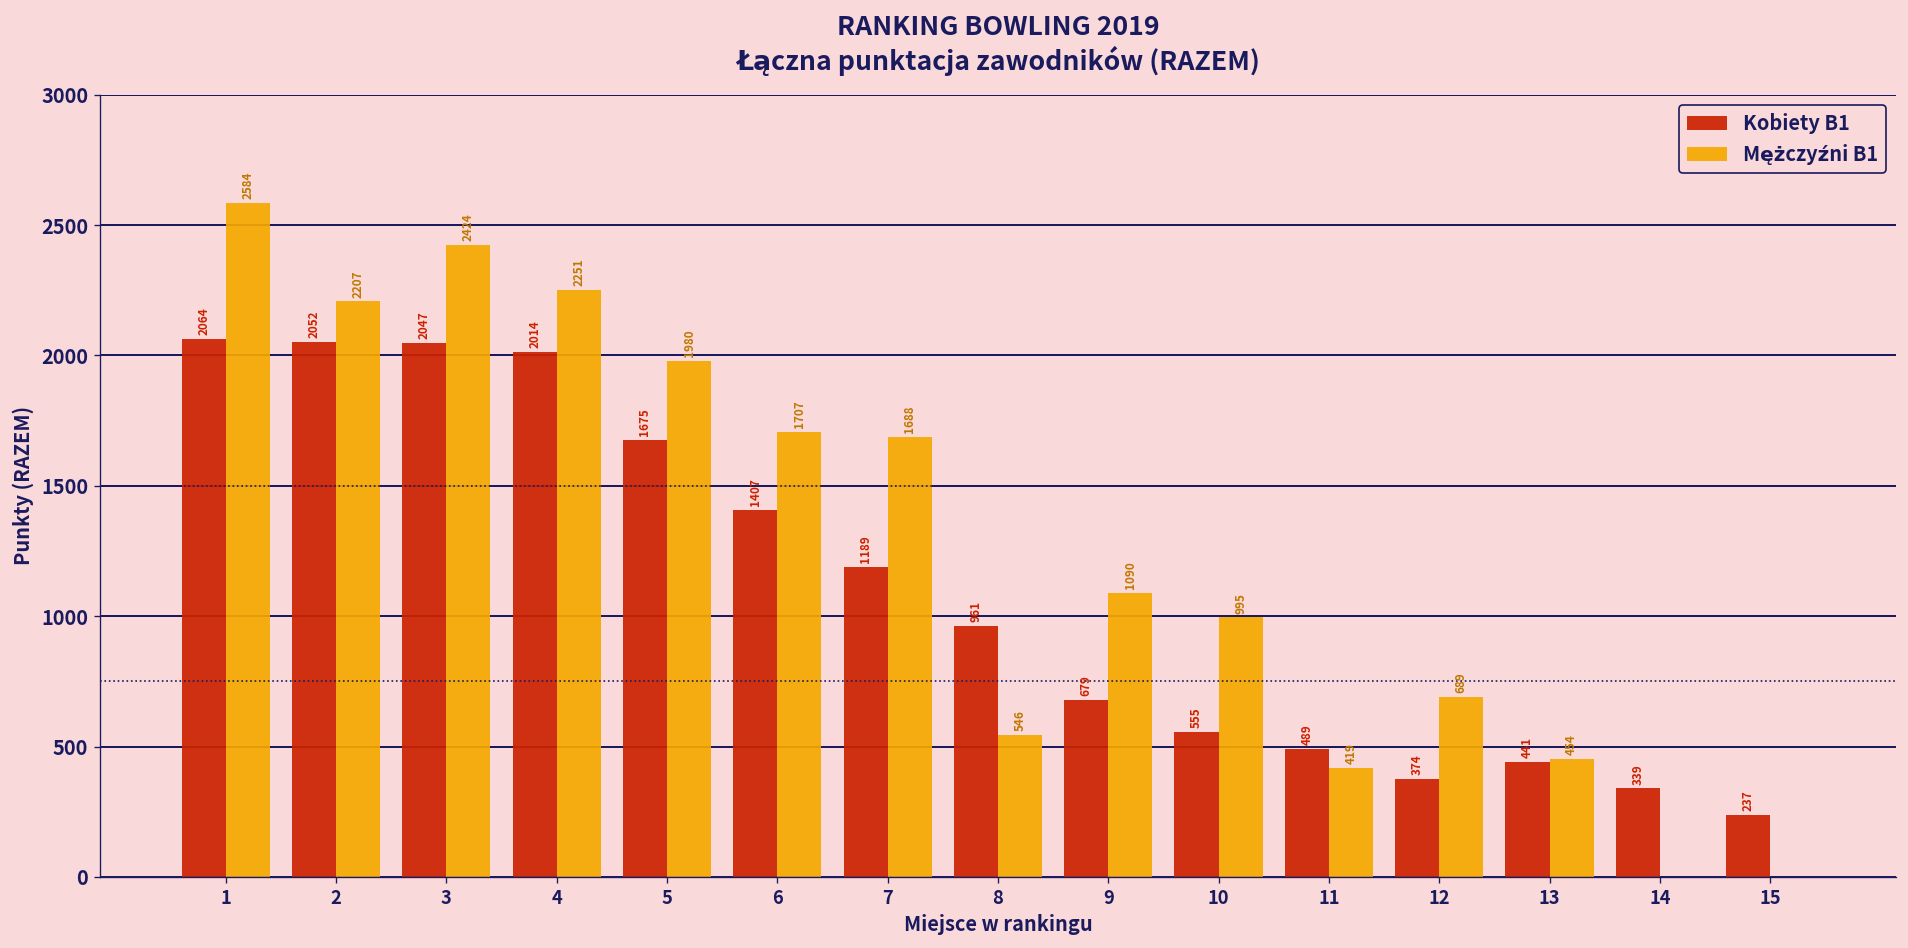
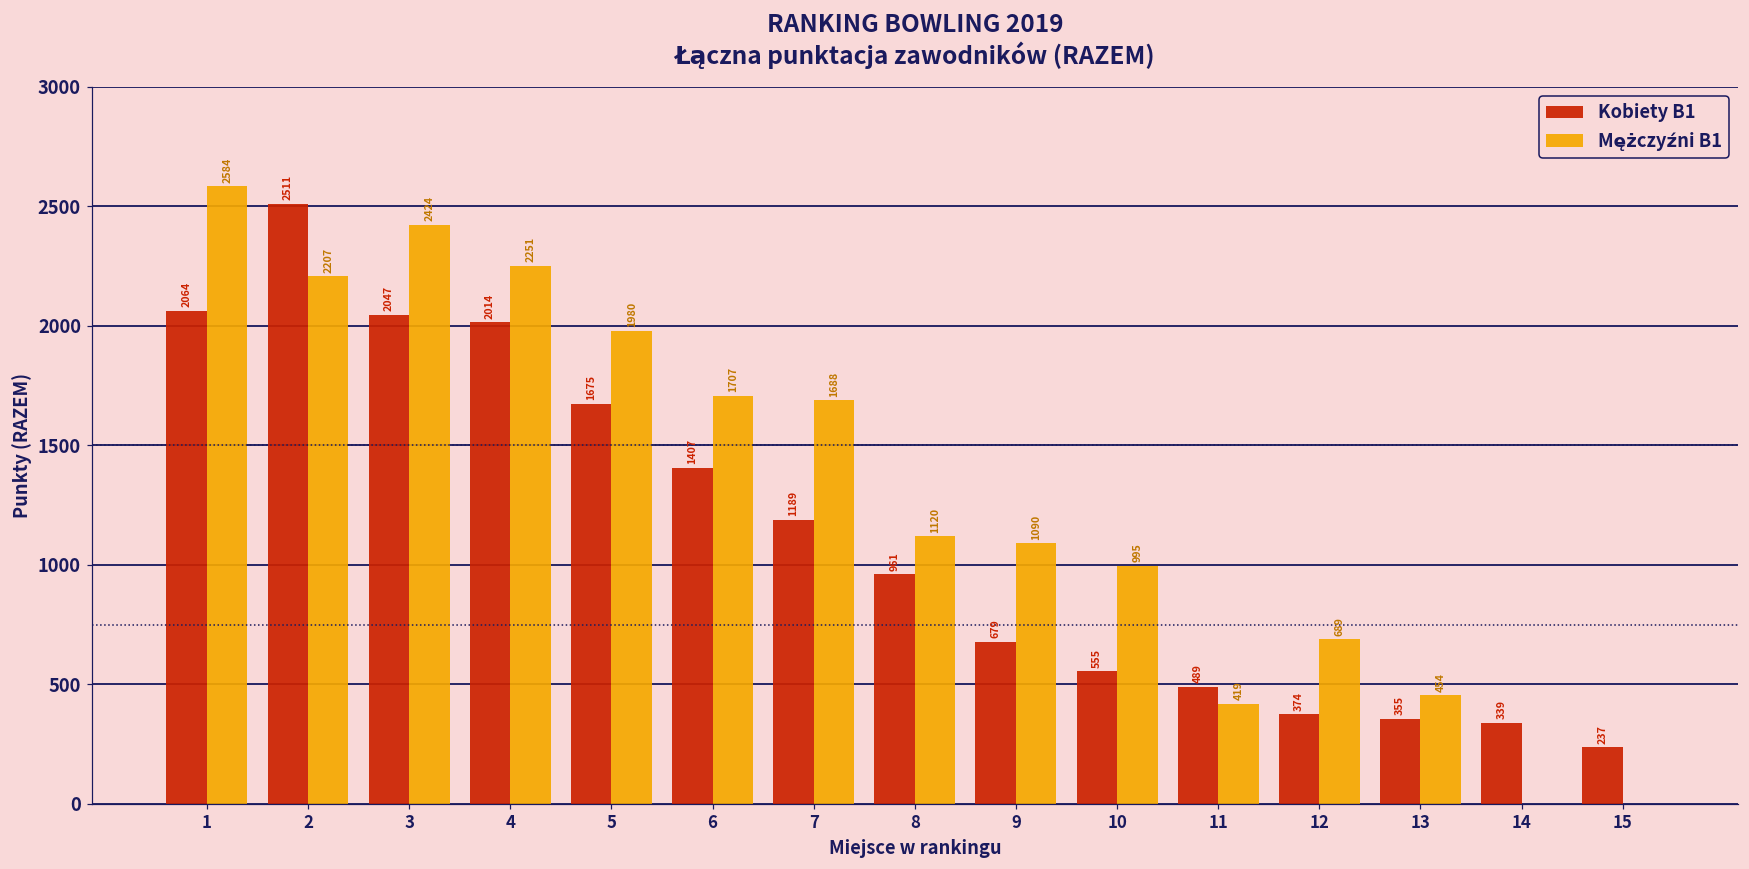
Kobiety B1, 2: 2052 -> 2511
Mężczyźni B1, 8: 546 -> 1120
Kobiety B1, 13: 441 -> 355
